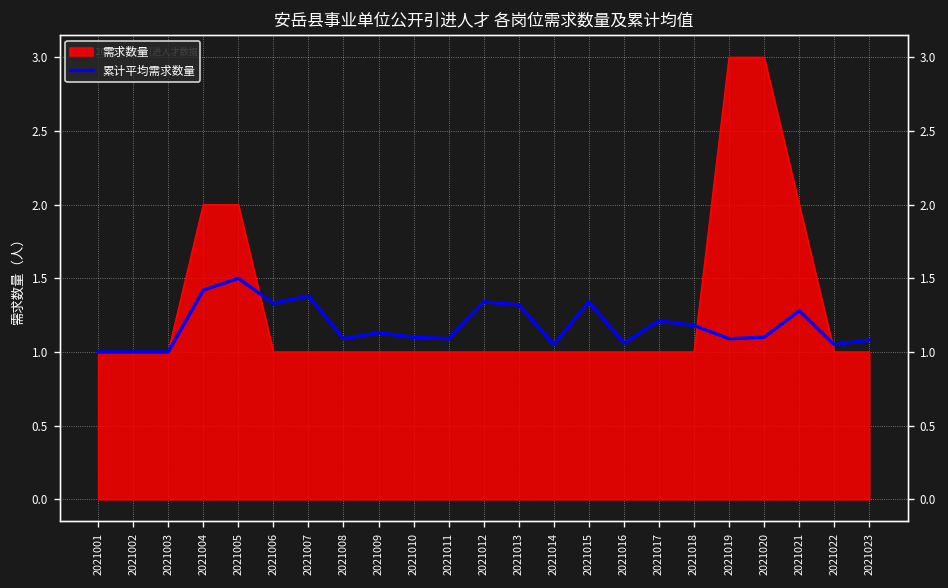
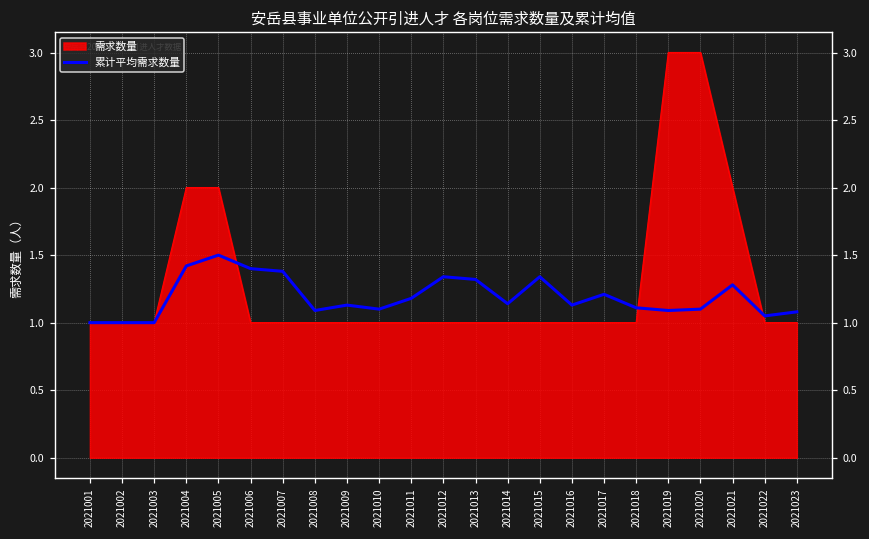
累计平均需求数量, 2021006: 1.33 -> 1.40
累计平均需求数量, 2021011: 1.09 -> 1.18
累计平均需求数量, 2021014: 1.05 -> 1.14
累计平均需求数量, 2021016: 1.06 -> 1.13
累计平均需求数量, 2021018: 1.18 -> 1.11
